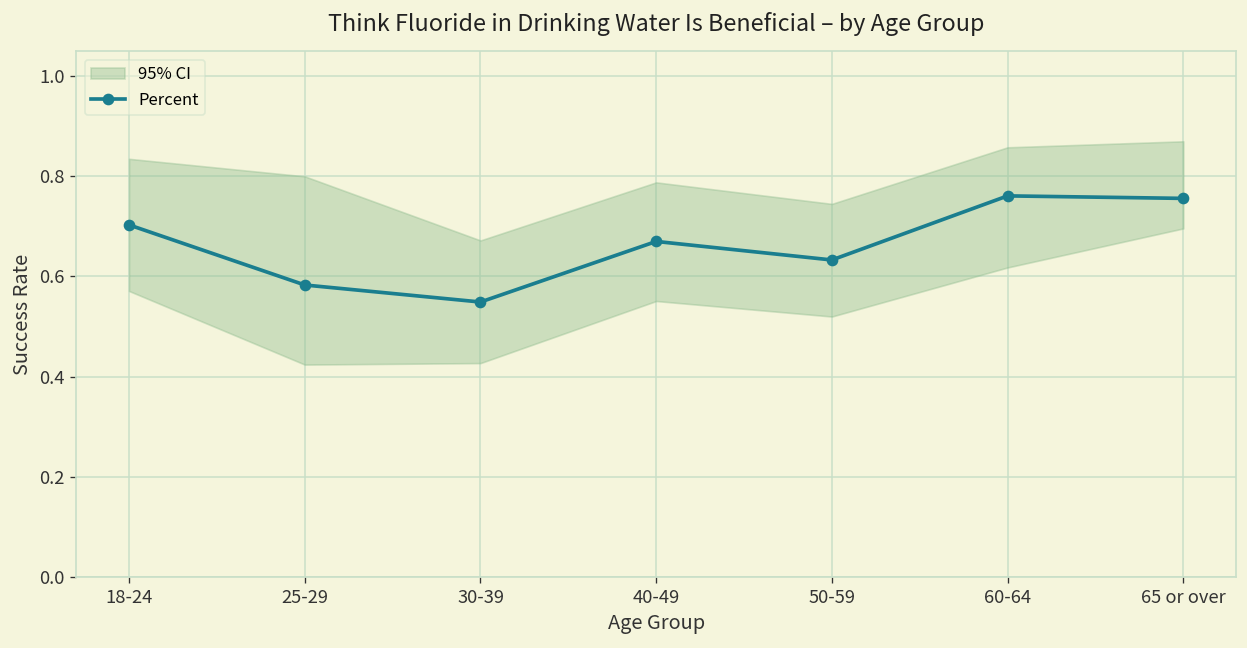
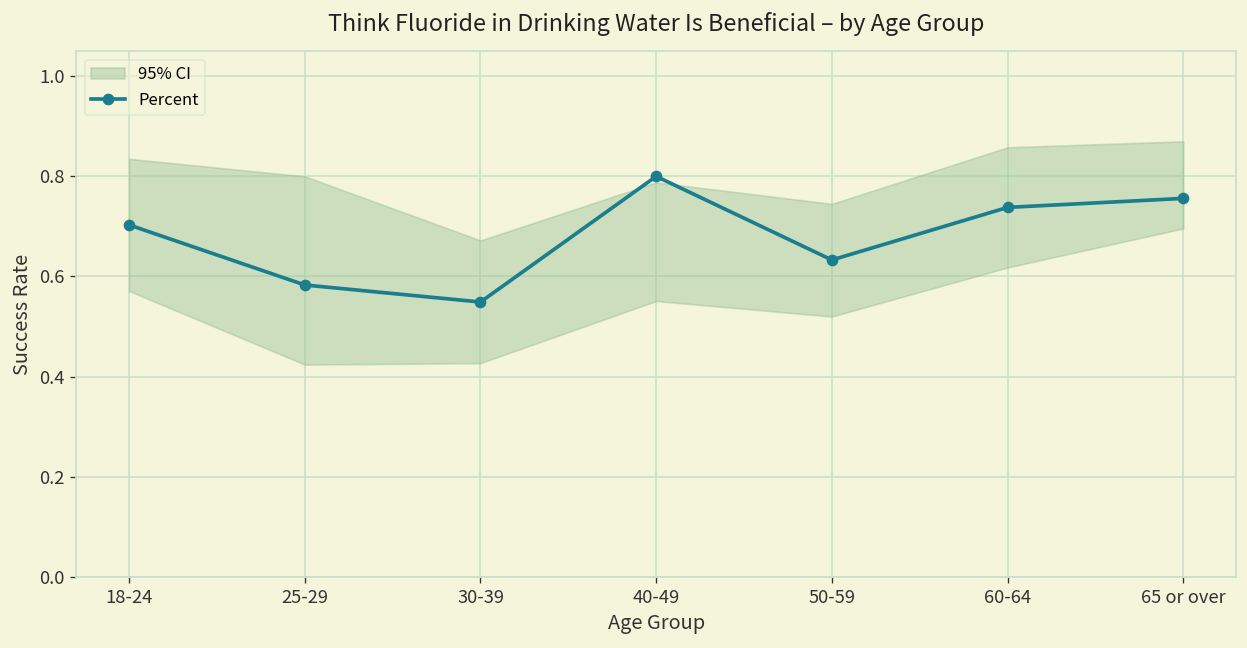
Percent, 40-49: 0.67 -> 0.80
Percent, 60-64: 0.76 -> 0.74
